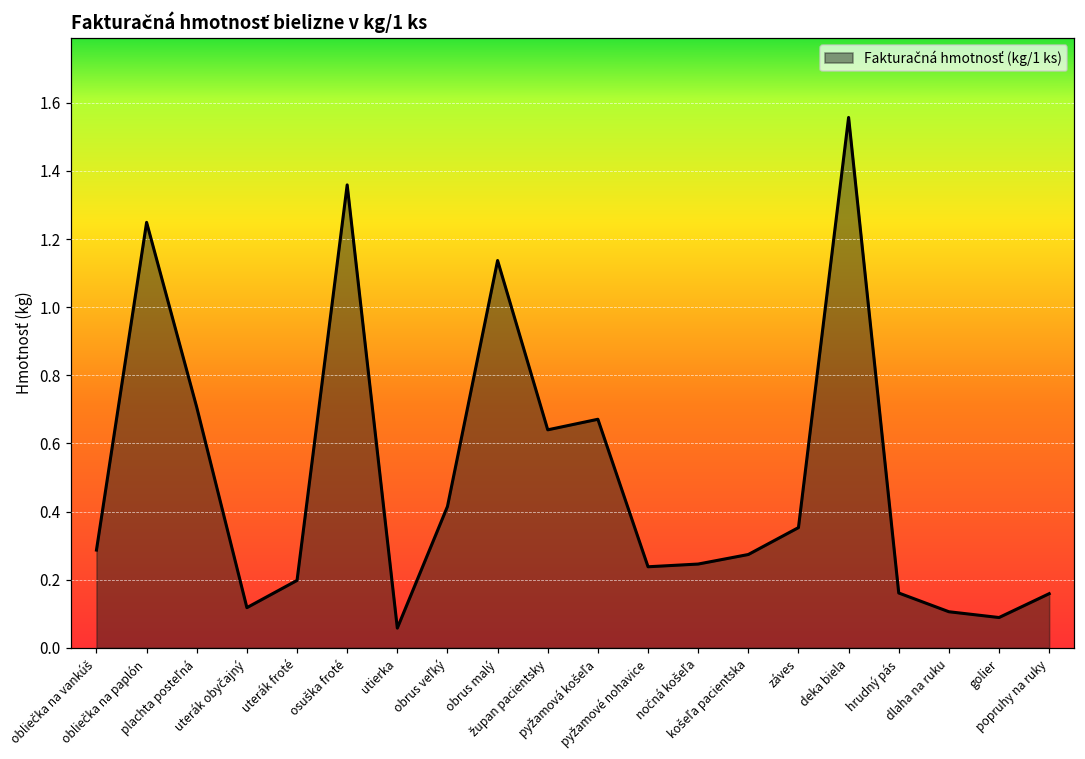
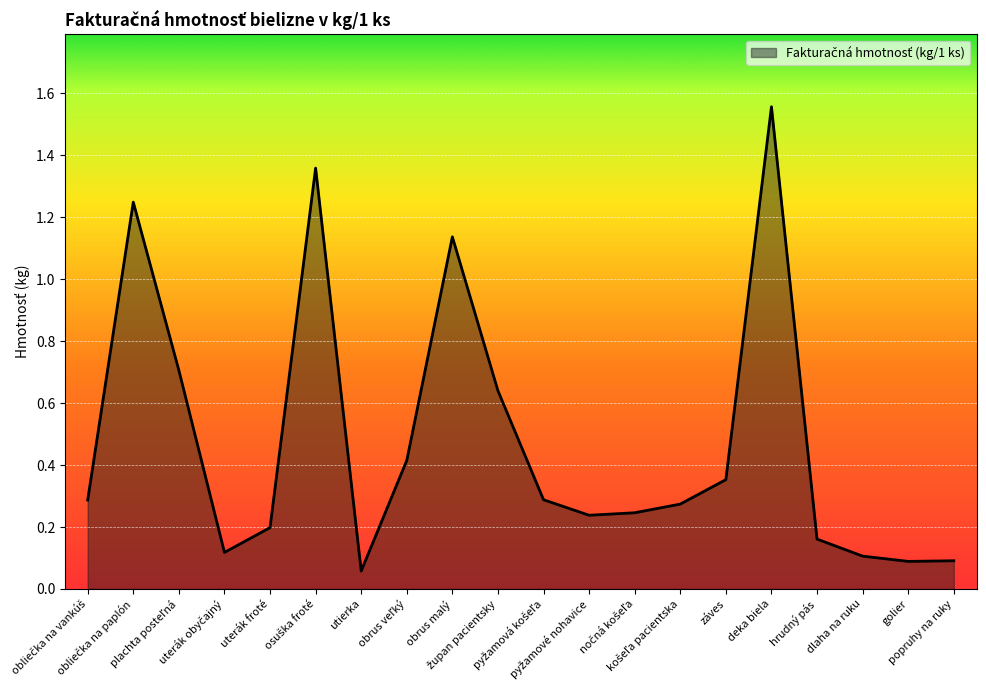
pyžamová košeľa: 0.67 -> 0.29
popruhy na ruky: 0.16 -> 0.09
